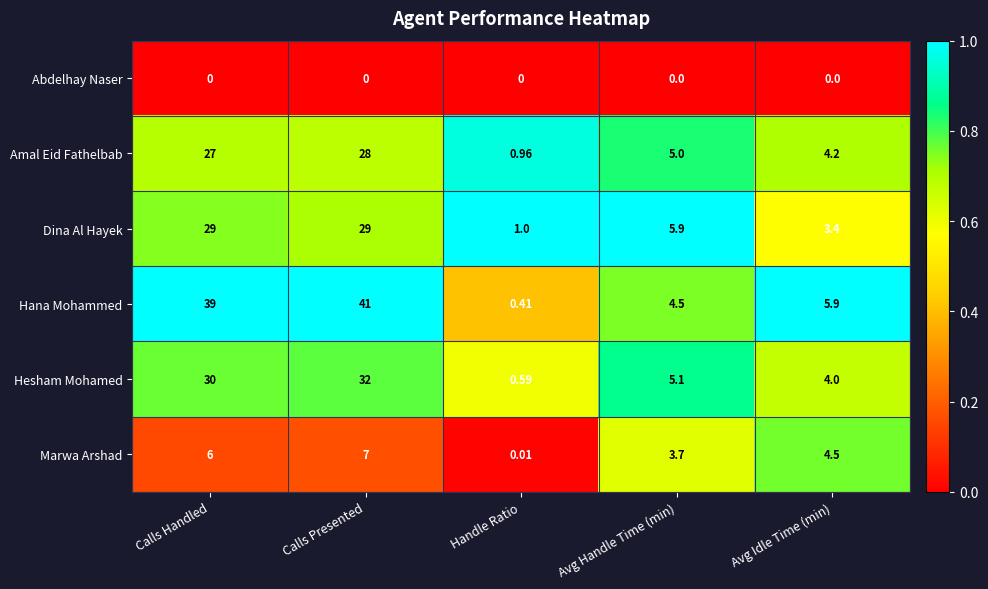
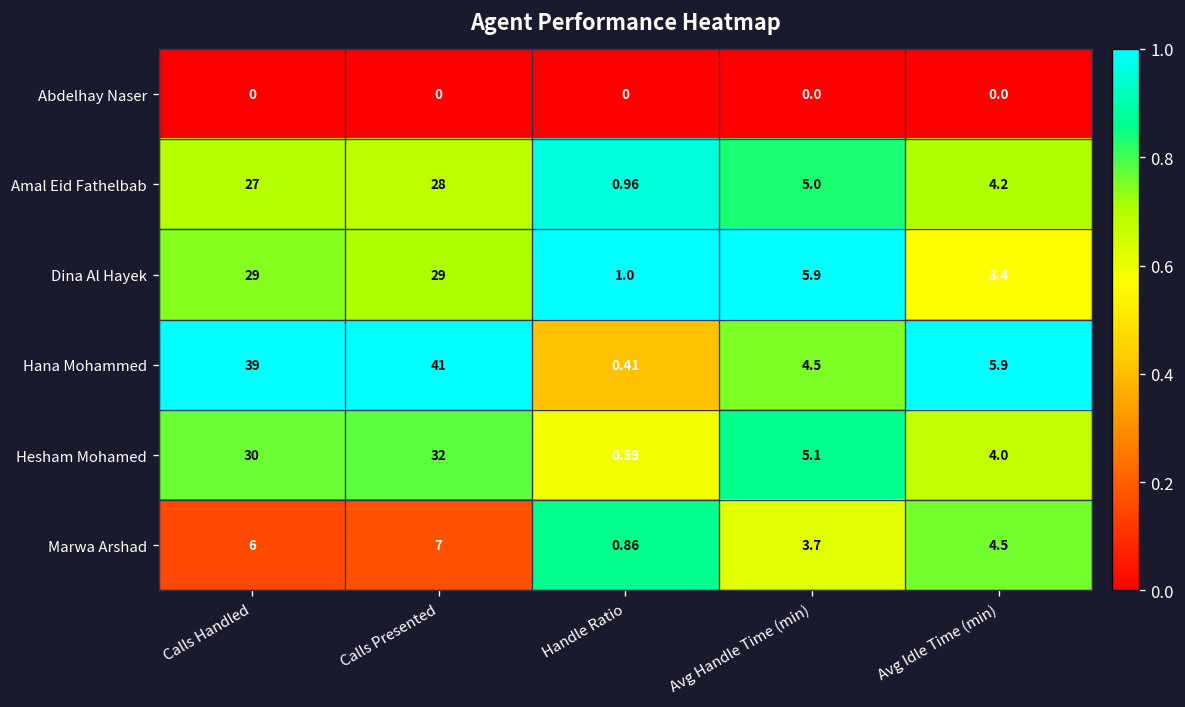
Marwa Arshad, Handle Ratio: 0.01 -> 0.86
